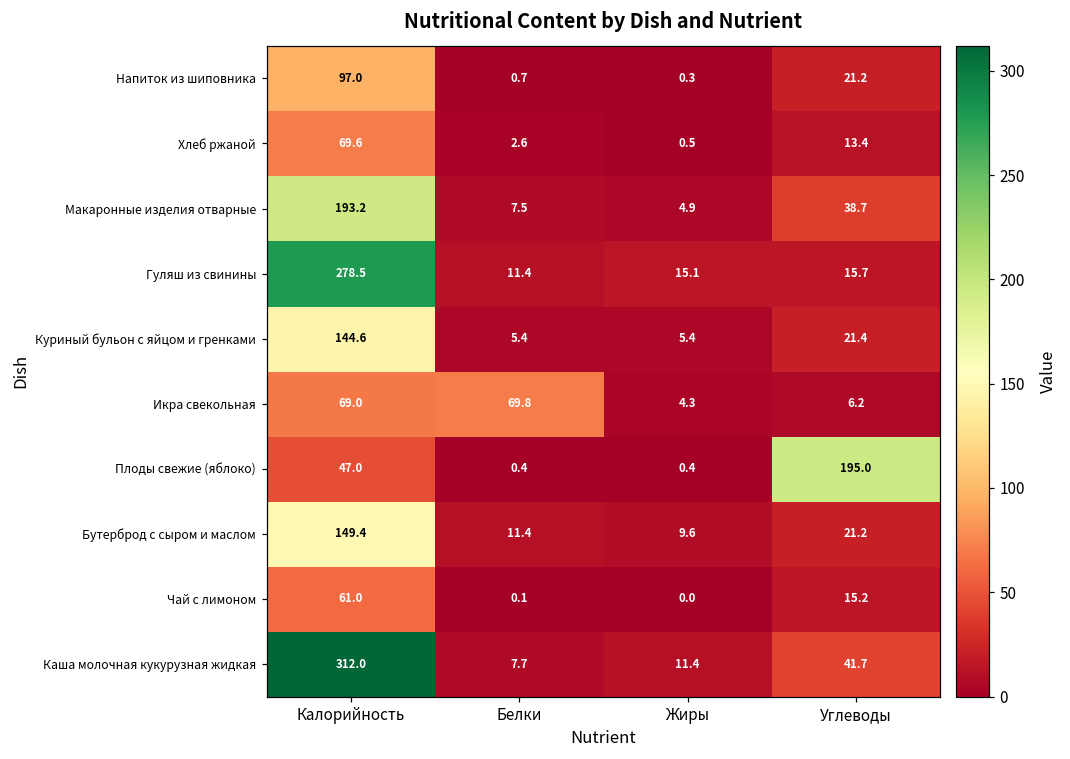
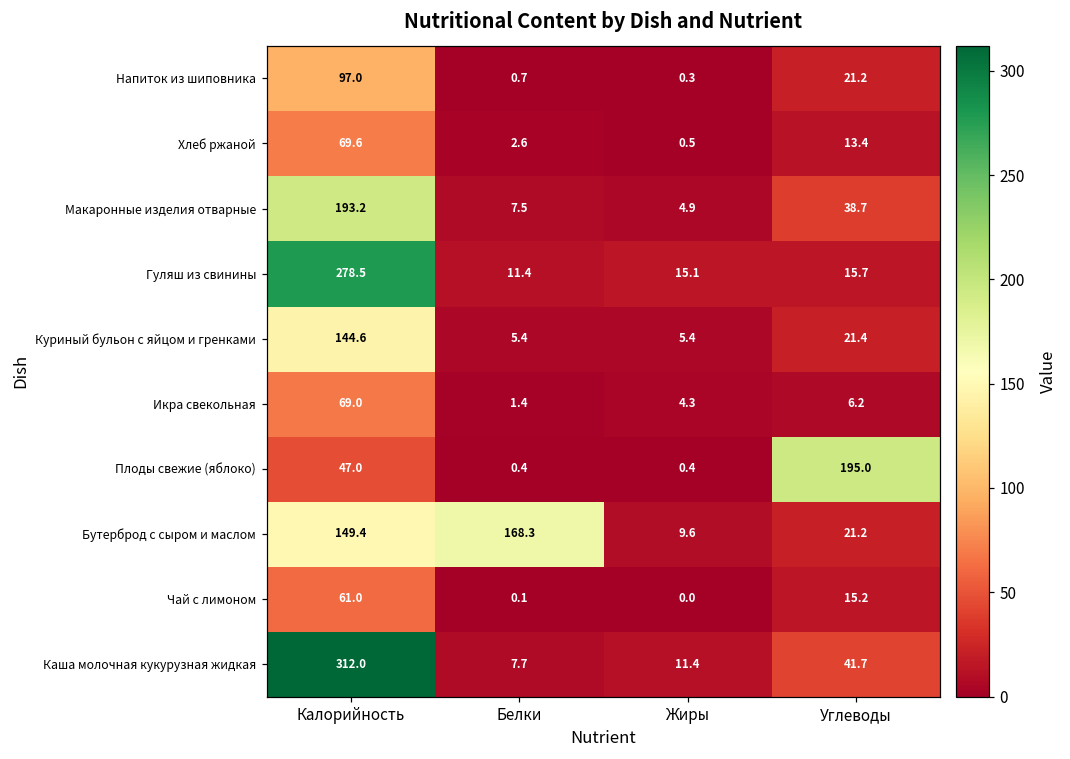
Икра свекольная, Белки: 69.8 -> 1.4
Бутерброд с сыром и маслом, Белки: 11.4 -> 168.3
